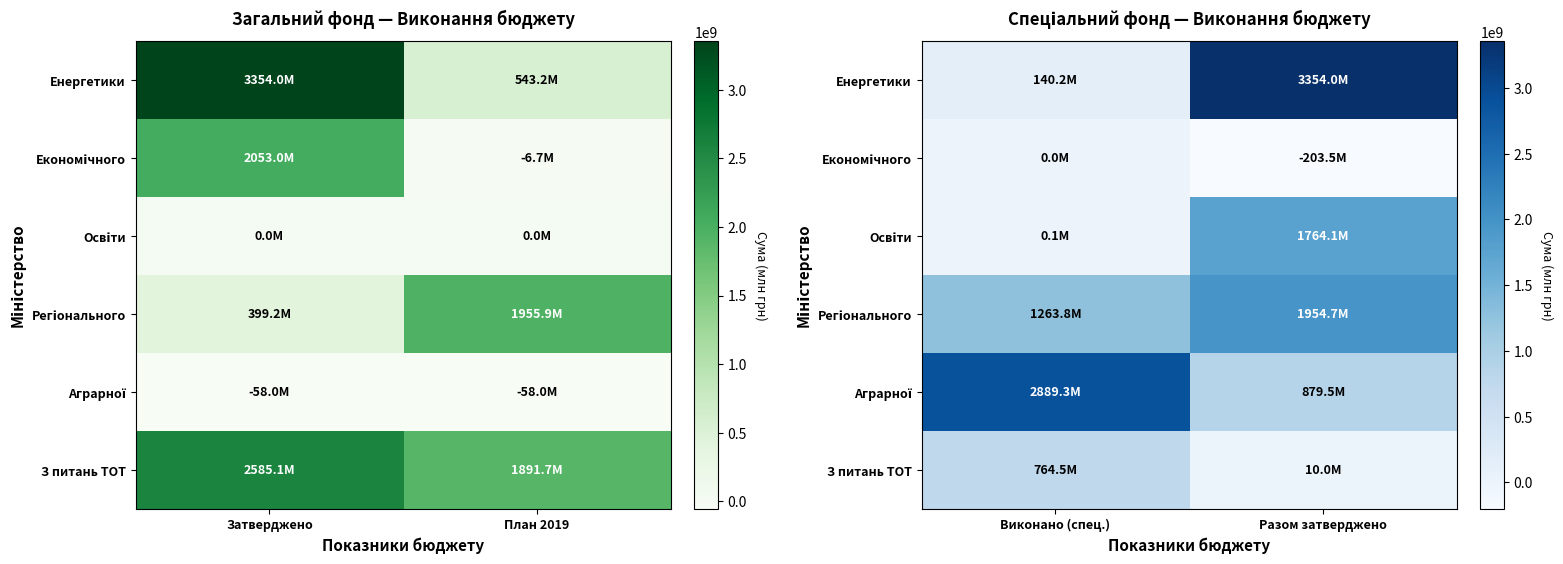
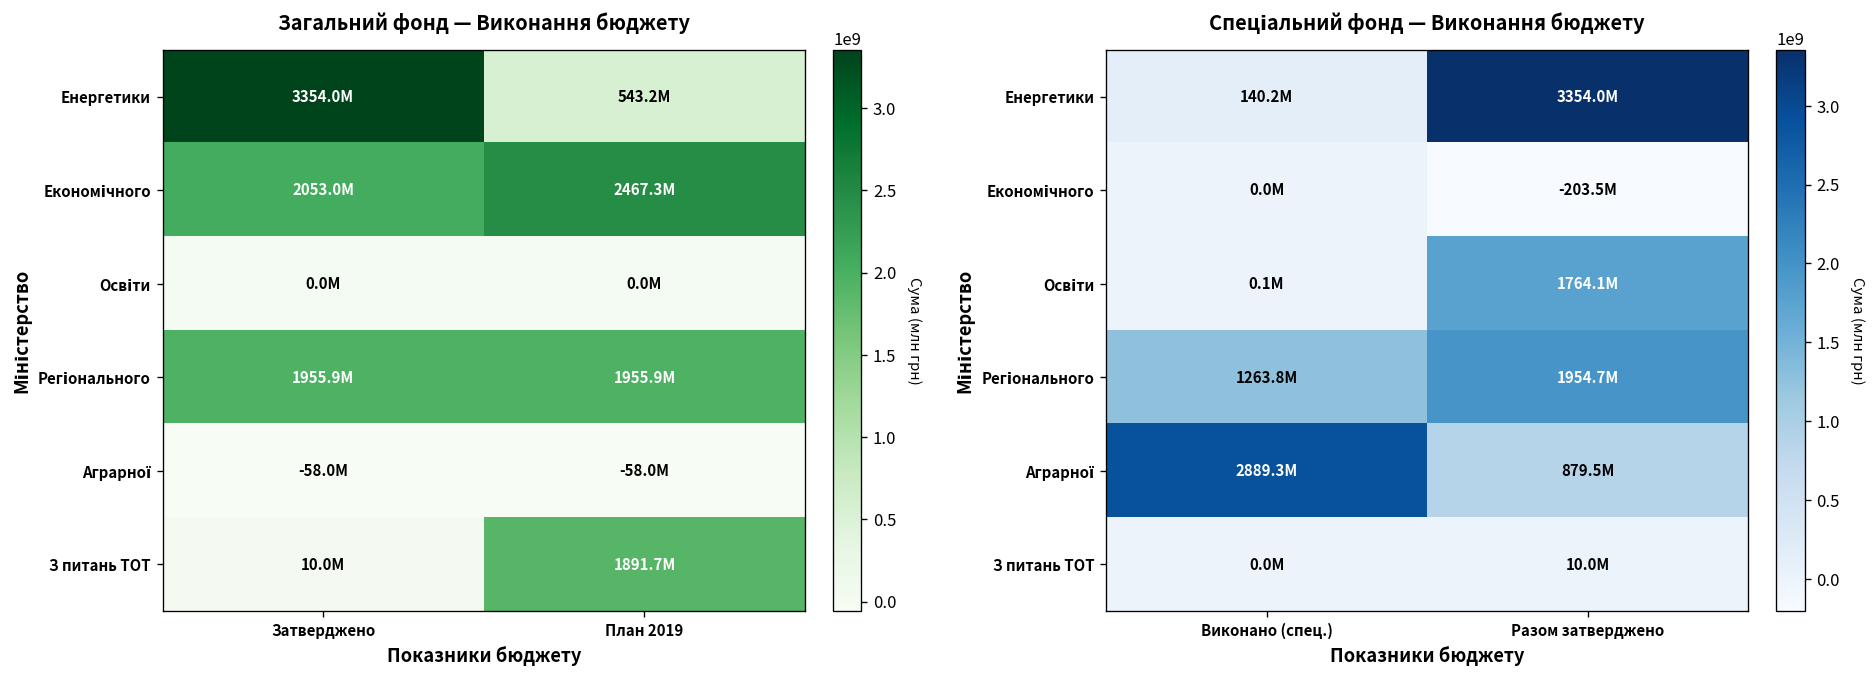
Загальний фонд — Виконання бюджету, Економічного, План 2019: -6.7M -> 2467.3M
Загальний фонд — Виконання бюджету, Регіонального, Затверджено: 399.2M -> 1955.9M
Загальний фонд — Виконання бюджету, З питань ТОТ, Затверджено: 2585.1M -> 10.0M
Спеціальний фонд — Виконання бюджету, З питань ТОТ, Виконано (спец.): 764.5M -> 0.0M
